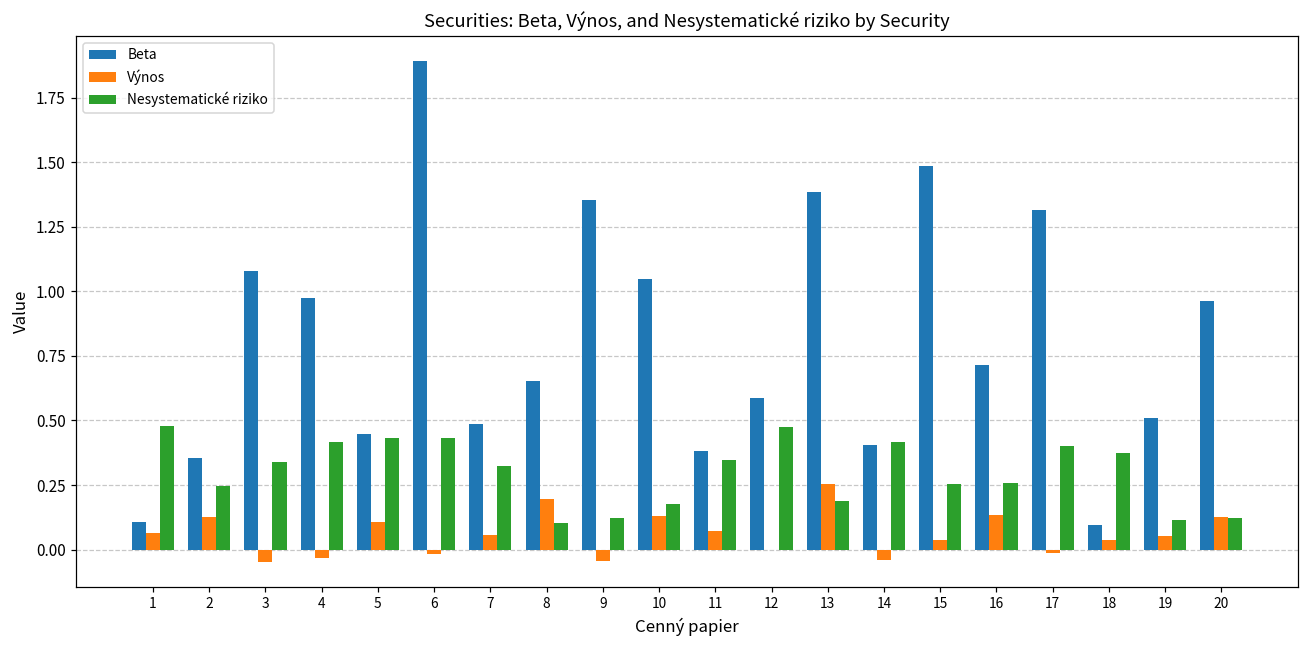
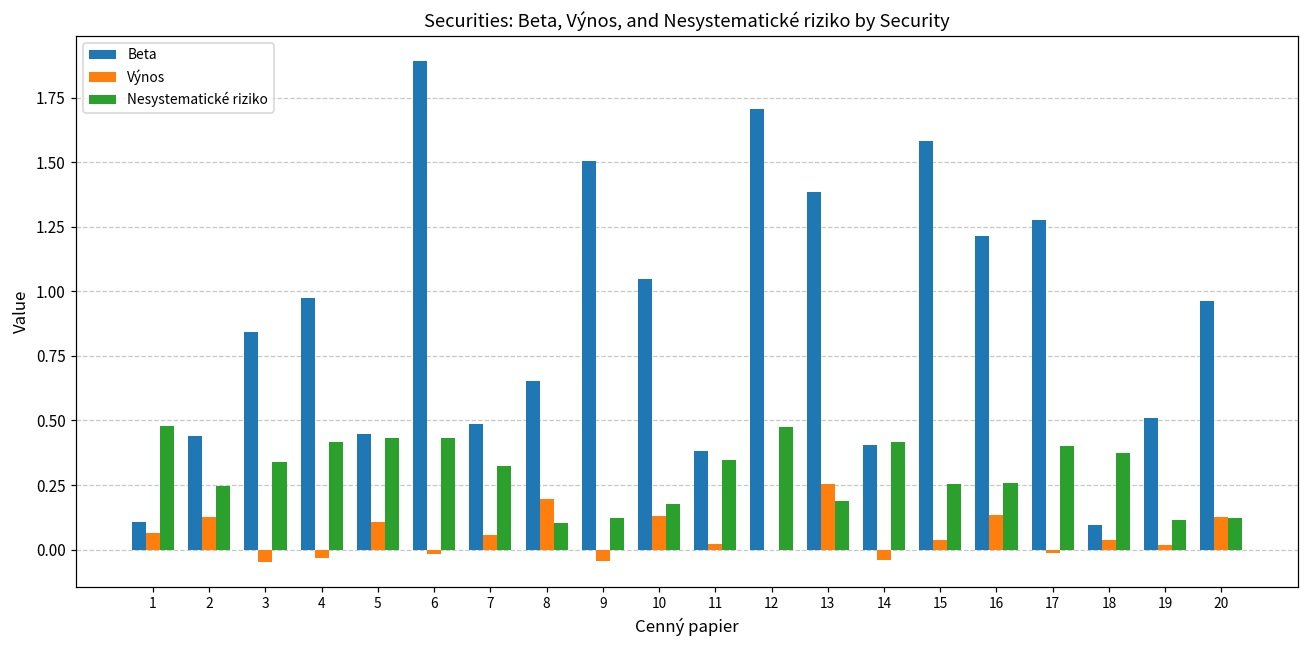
Beta, 2: 0.36 -> 0.44
Beta, 3: 1.08 -> 0.84
Beta, 9: 1.35 -> 1.51
Výnos, 11: 0.07 -> 0.02
Beta, 12: 0.59 -> 1.71
Beta, 15: 1.49 -> 1.58
Beta, 16: 0.71 -> 1.21
Beta, 17: 1.31 -> 1.27
Výnos, 19: 0.05 -> 0.02
